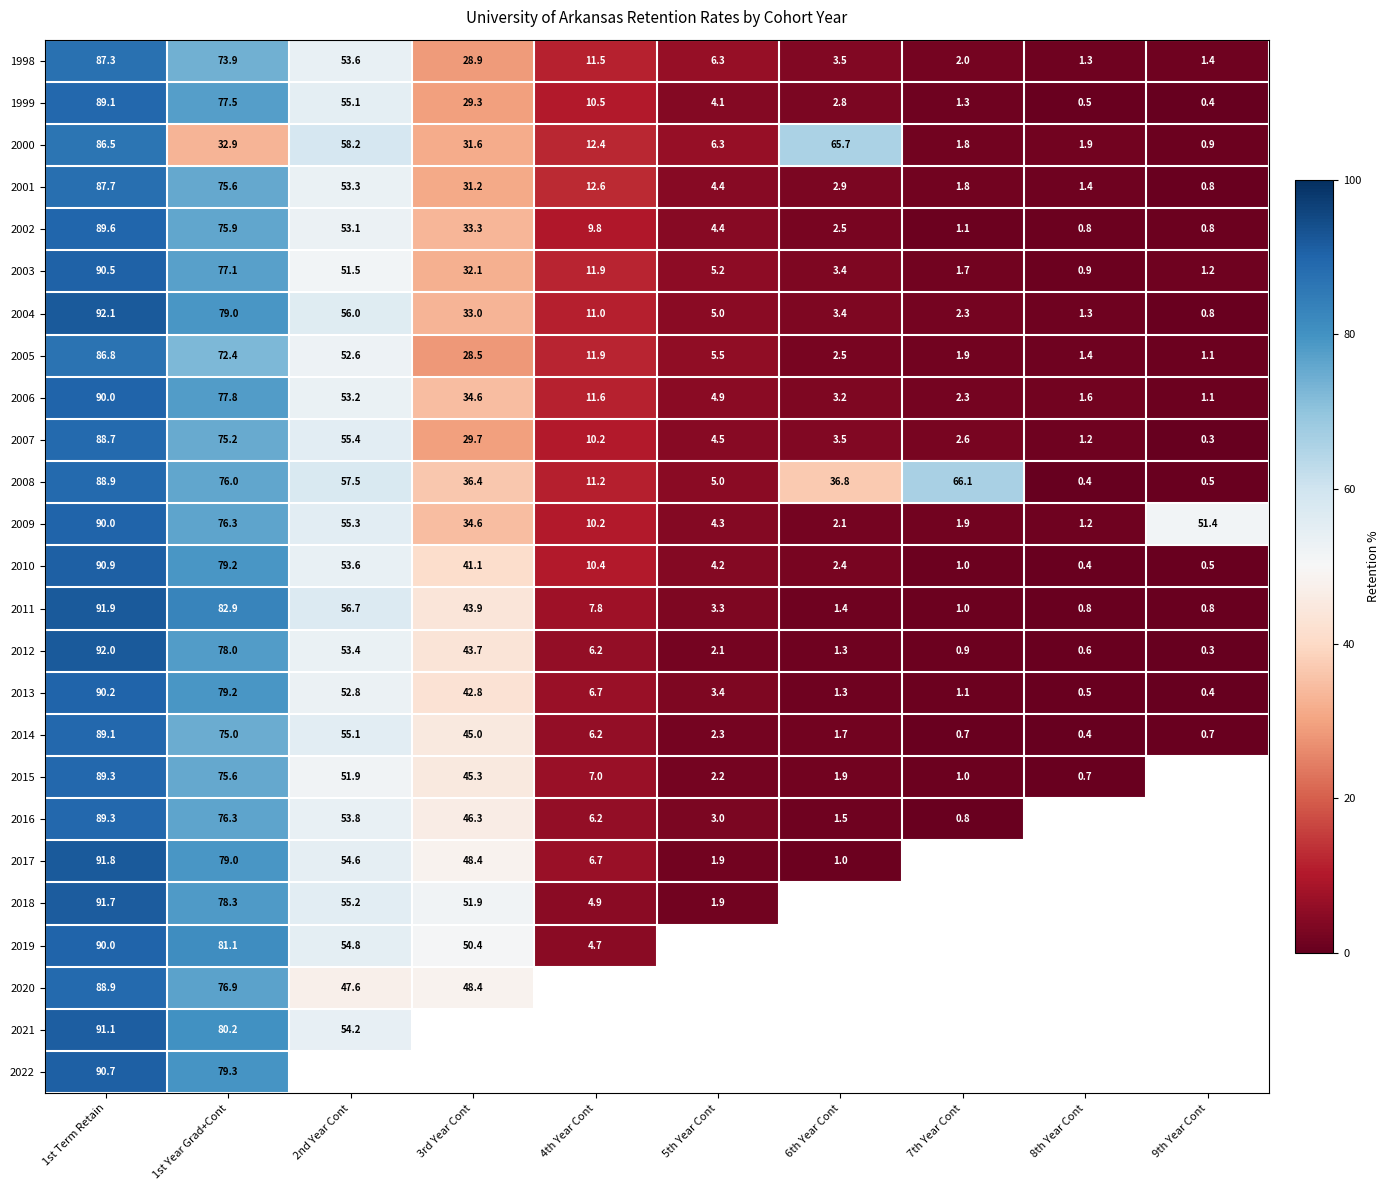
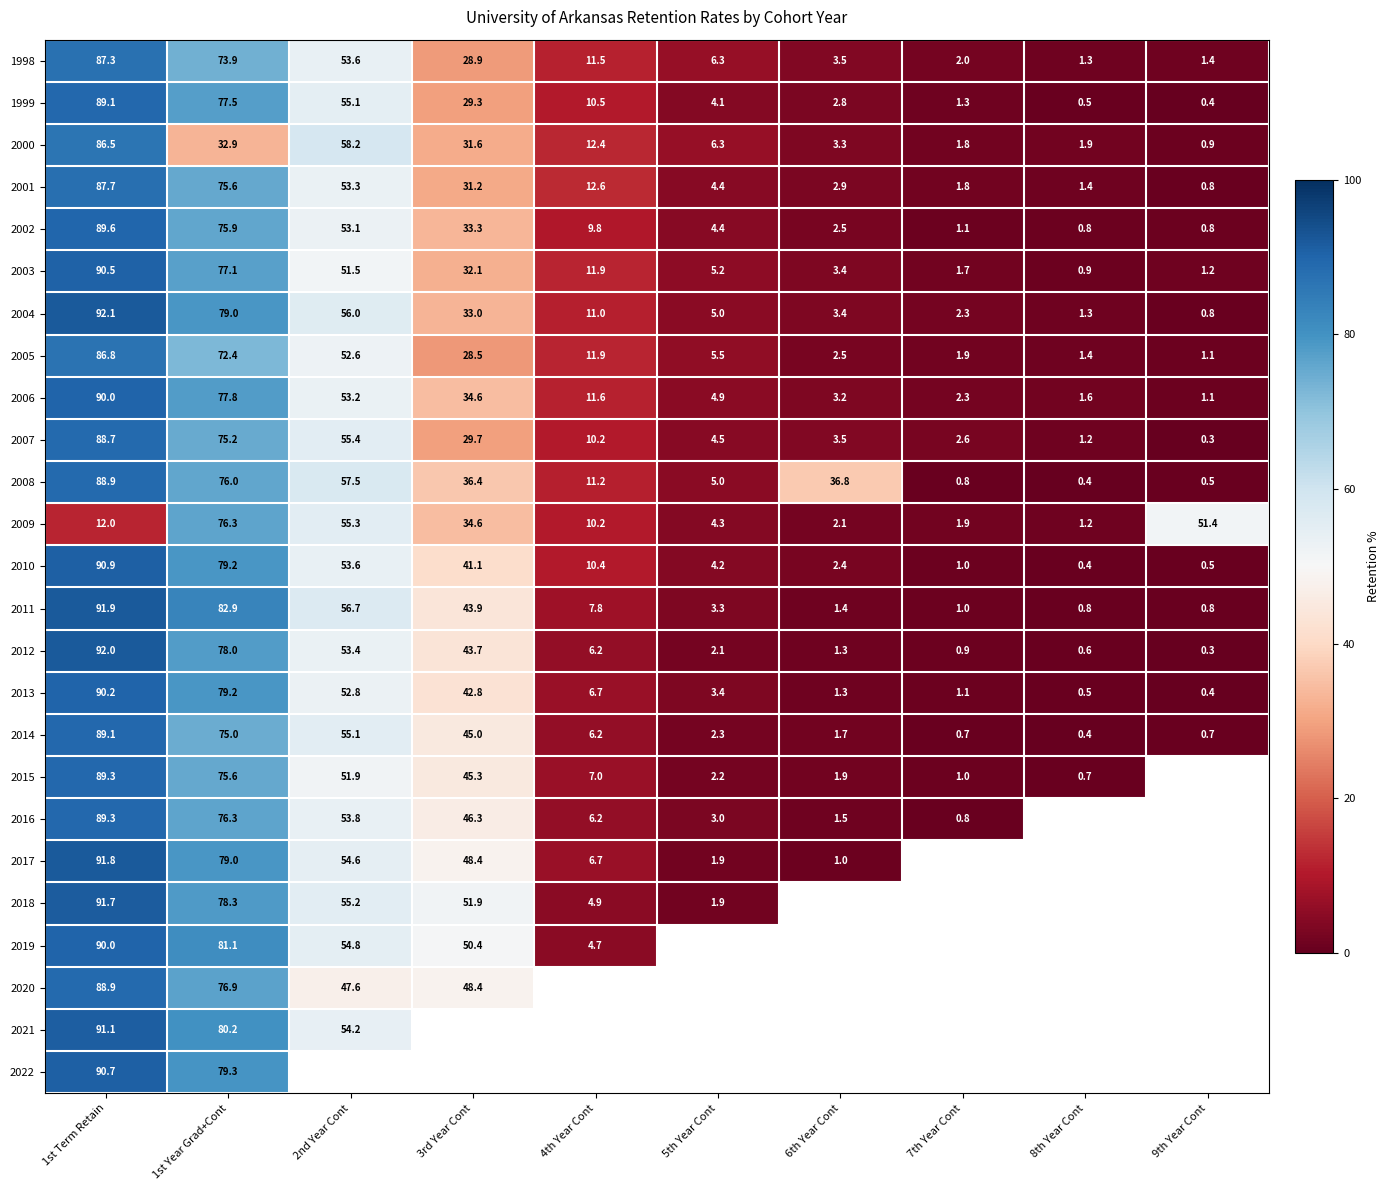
2000, 6th Year Cont: 65.7 -> 3.3
2008, 7th Year Cont: 66.1 -> 0.8
2009, 1st Term Retain: 90.0 -> 12.0
